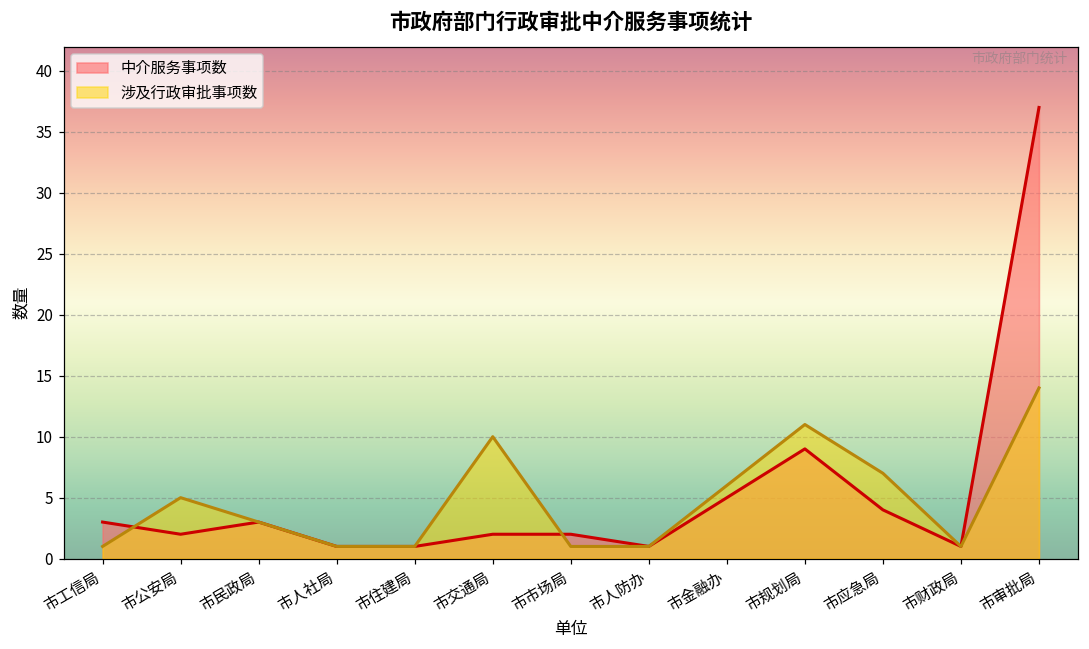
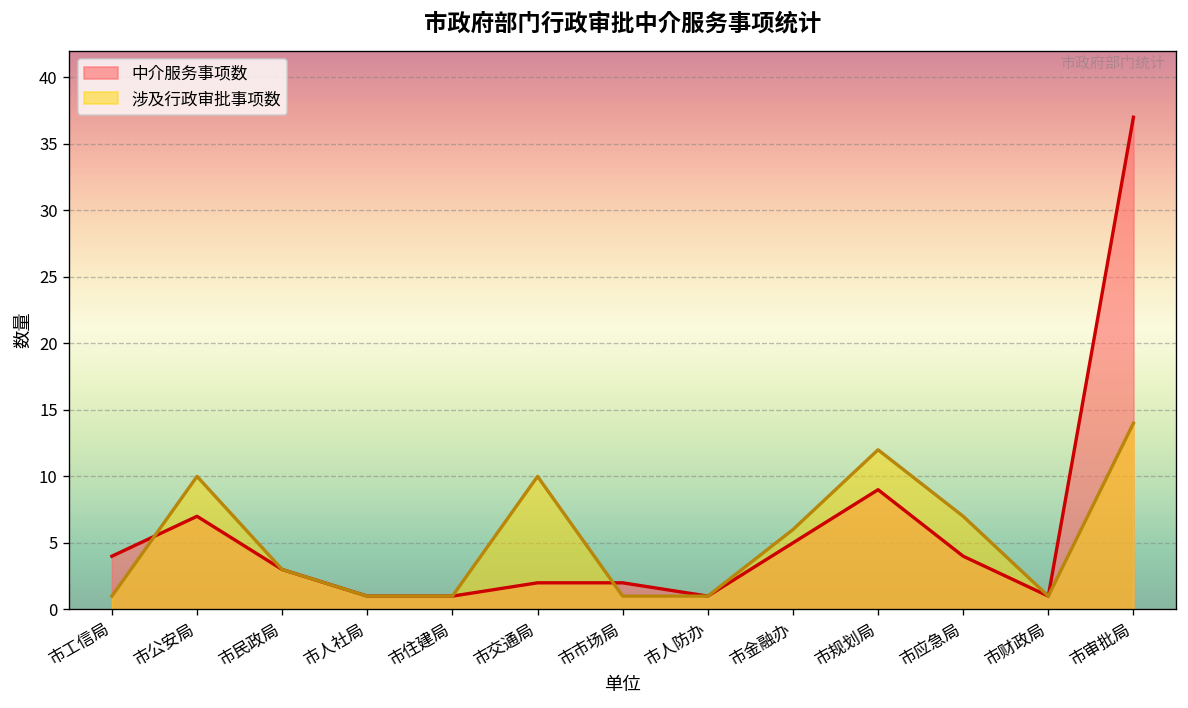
中介服务事项数, 市工信局: 3 -> 4
中介服务事项数, 市公安局: 2 -> 7
涉及行政审批事项数, 市公安局: 5 -> 10
涉及行政审批事项数, 市规划局: 11 -> 12
